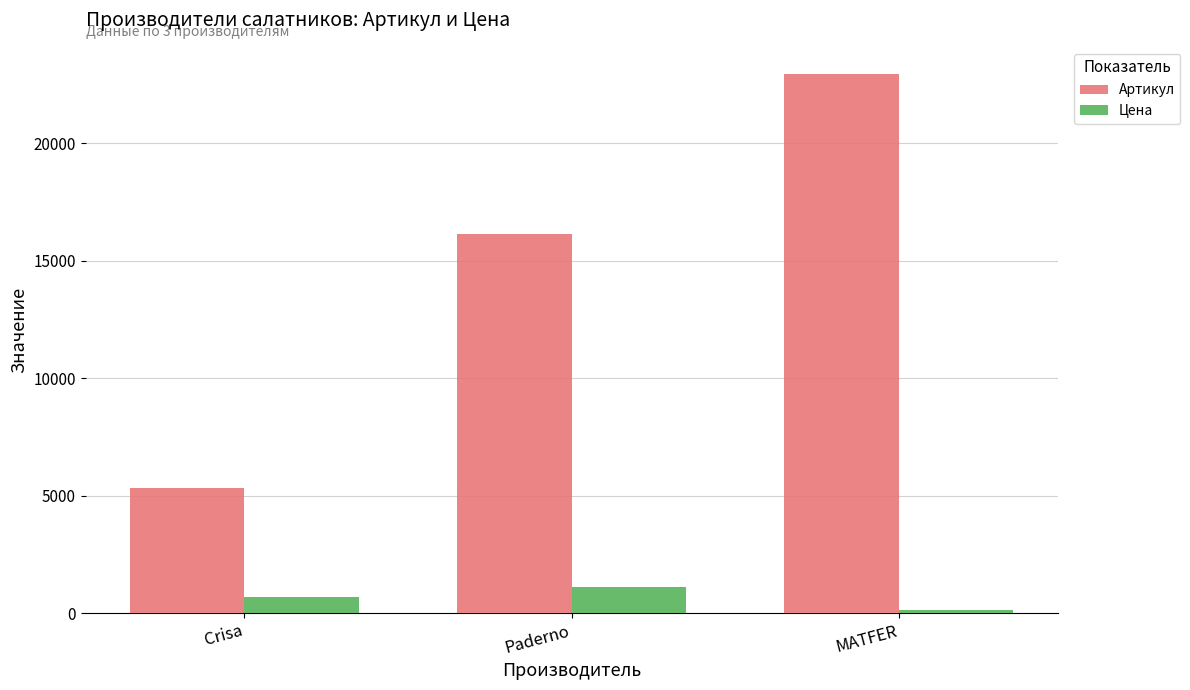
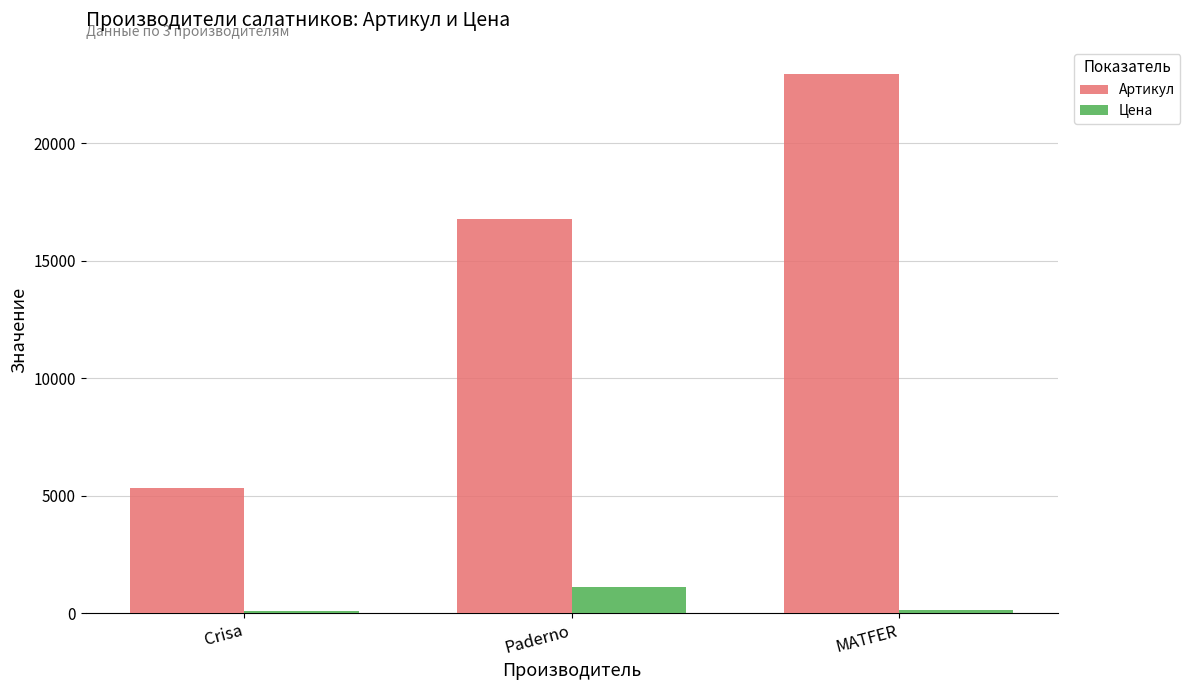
Цена, Crisa: 700 -> 100
Артикул, Paderno: 16100 -> 16800
